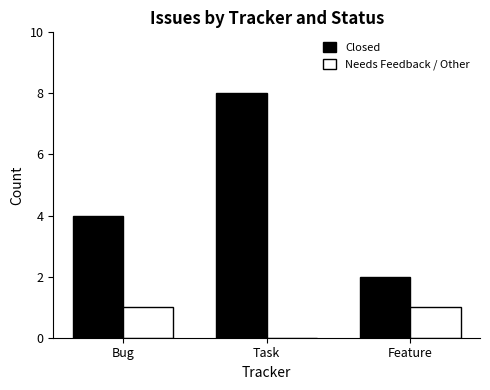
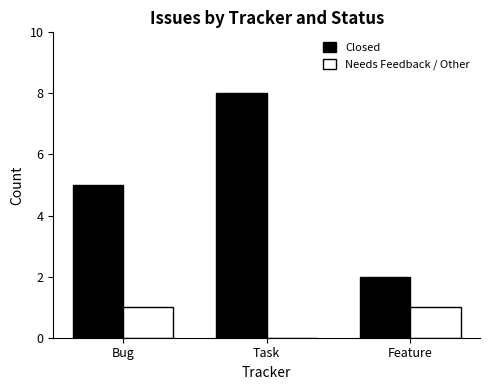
Closed, Bug: 4 -> 5
